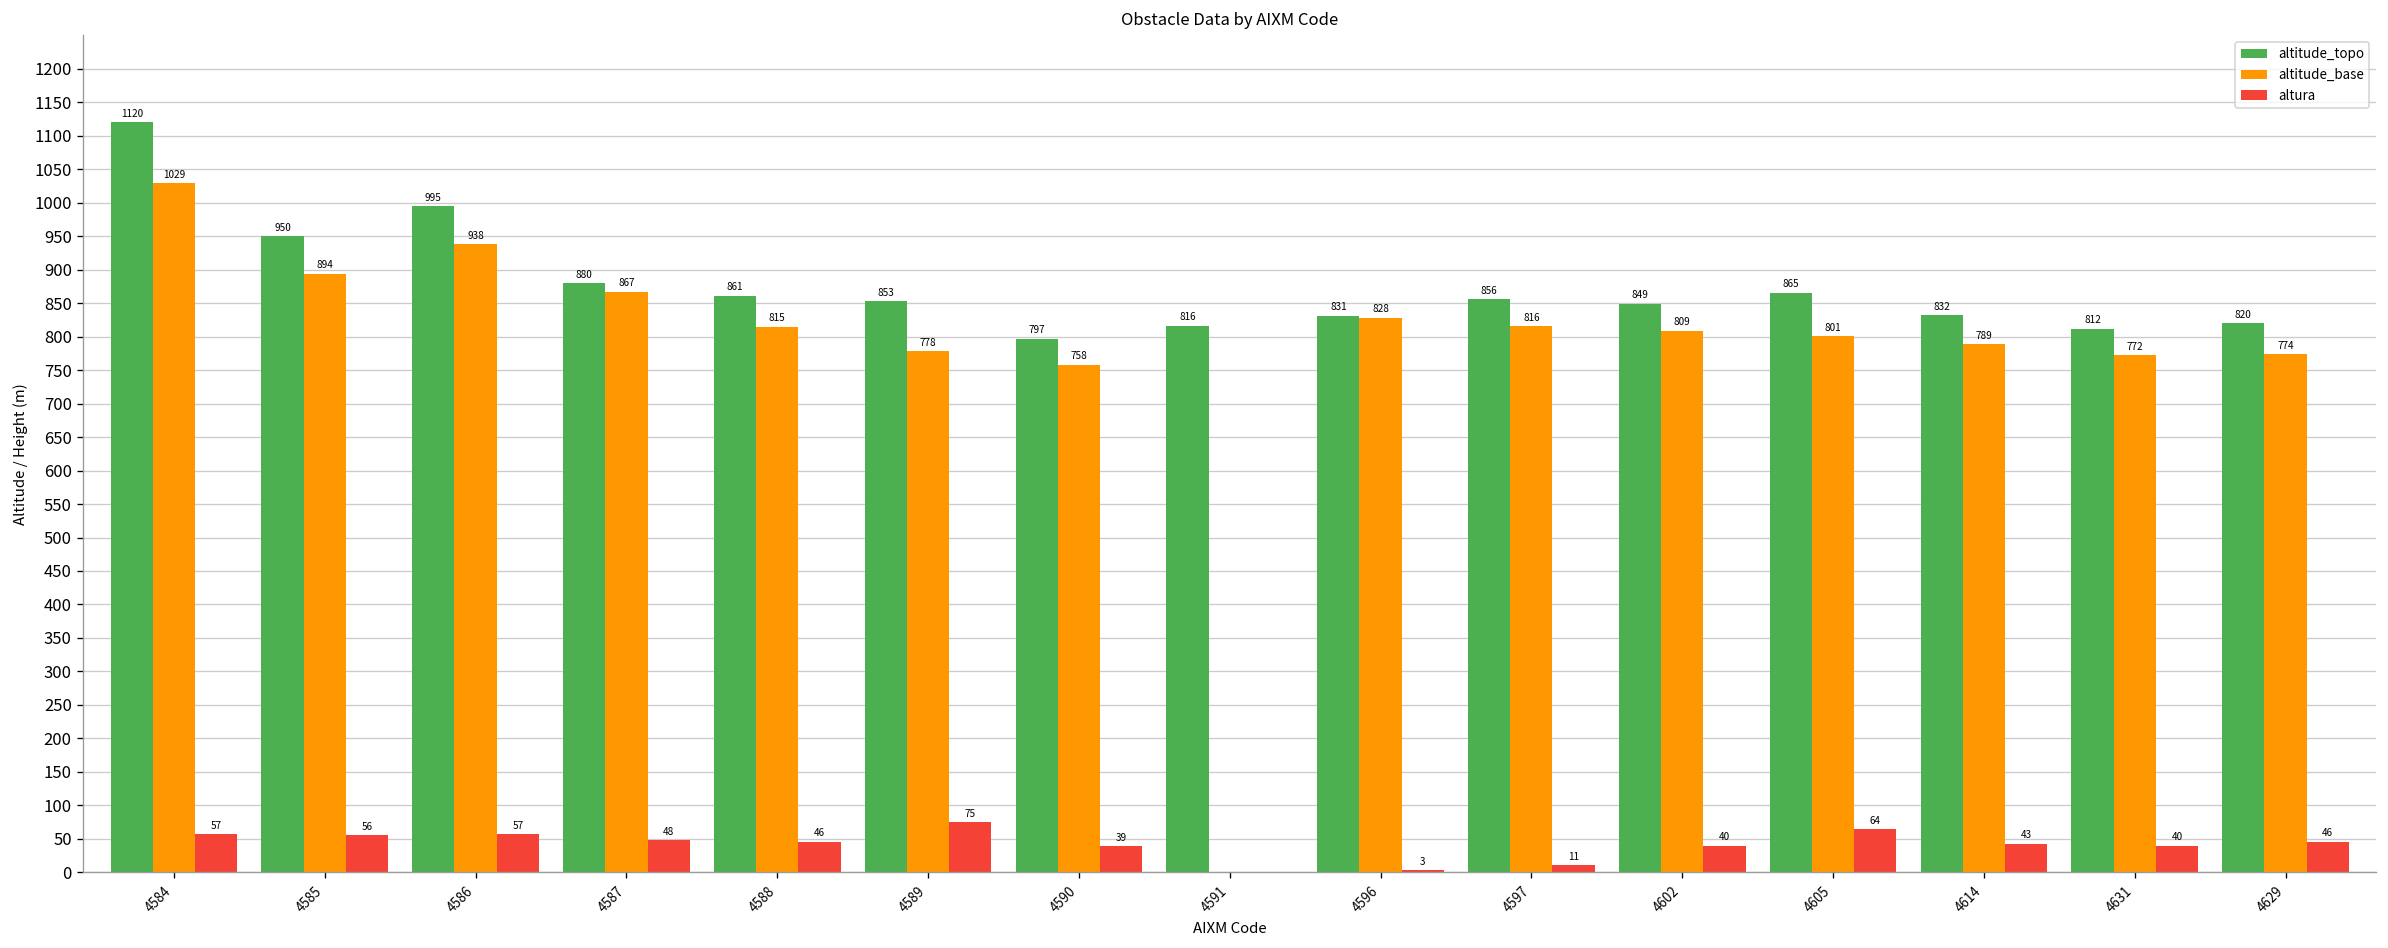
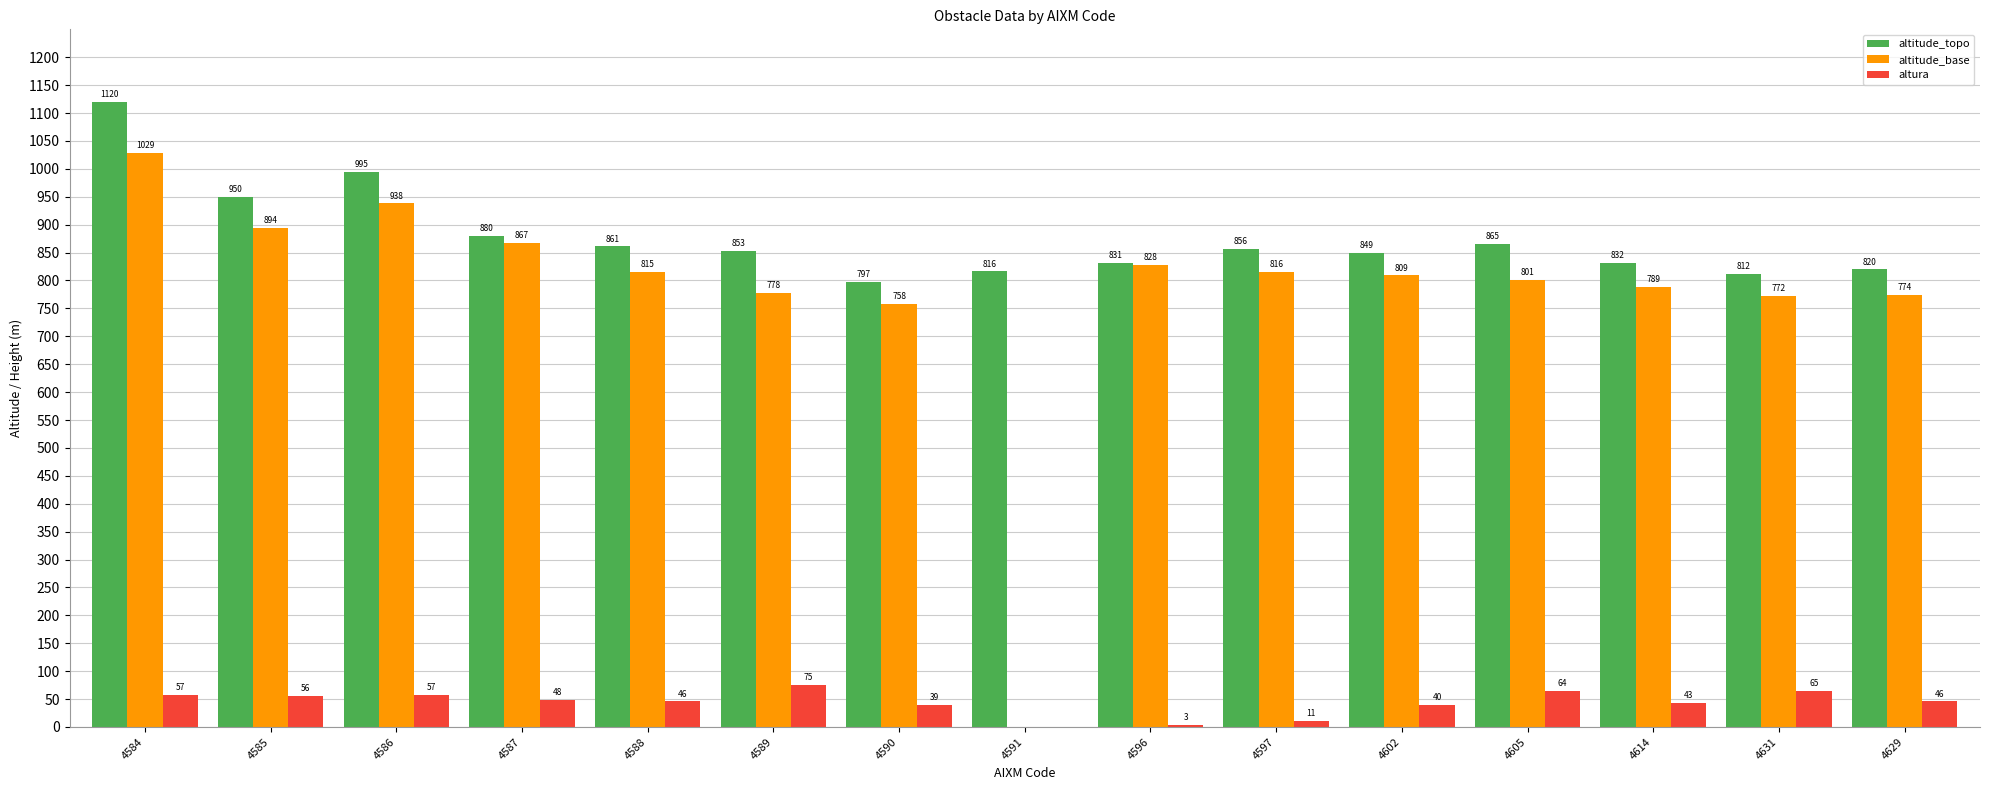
altura, 4631: 40 -> 65
